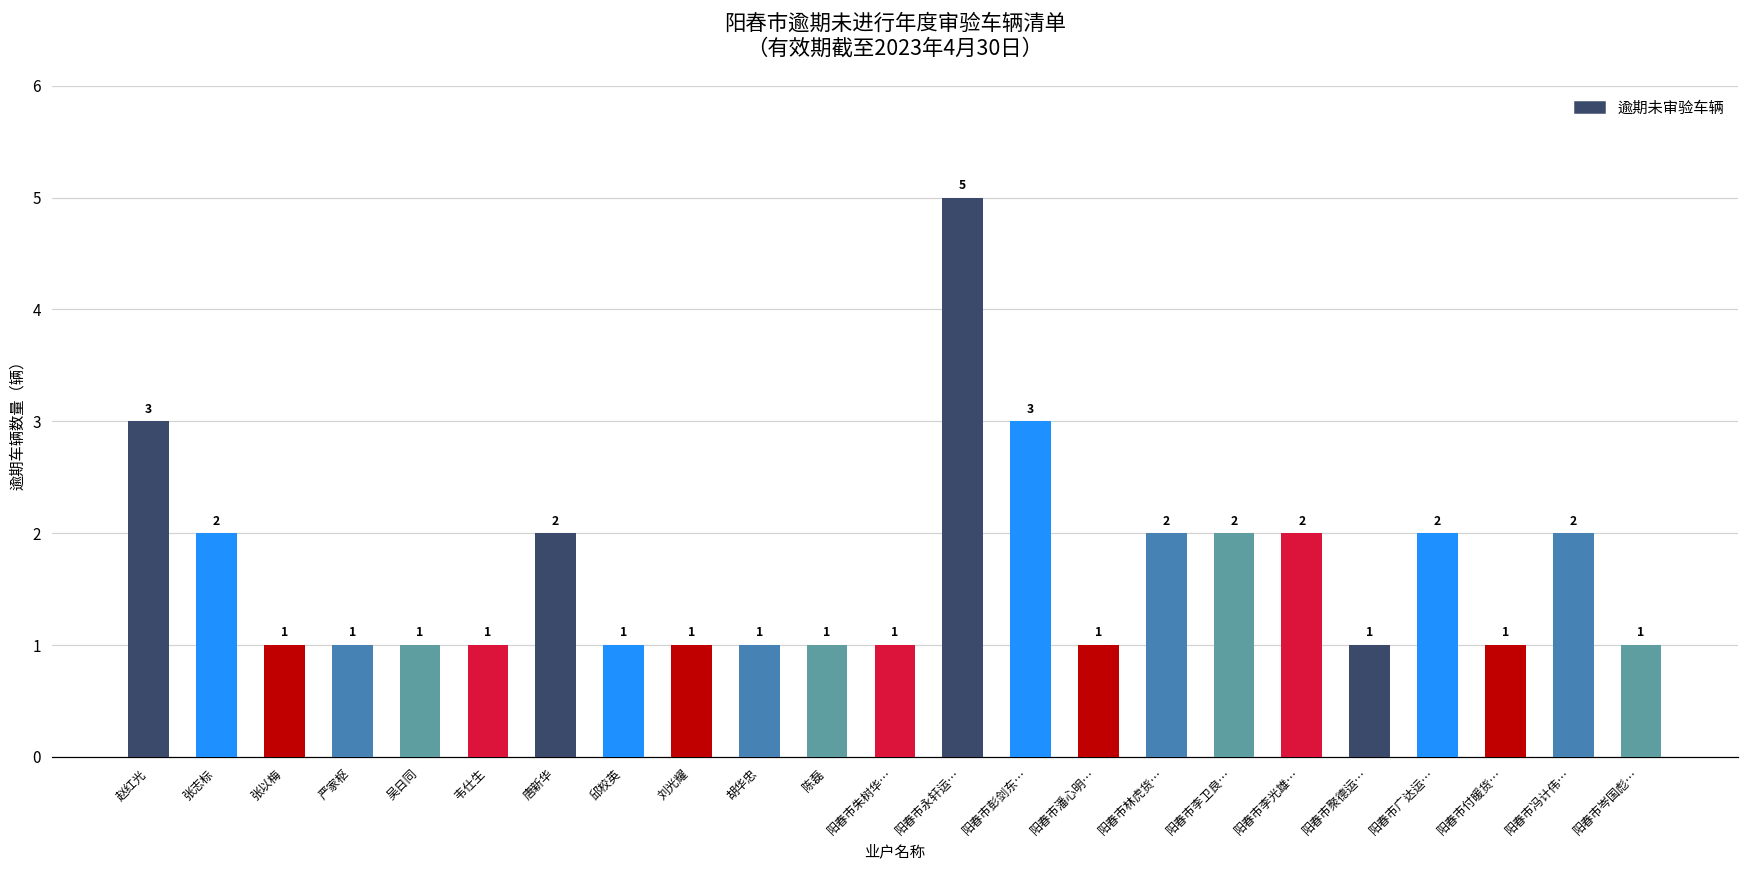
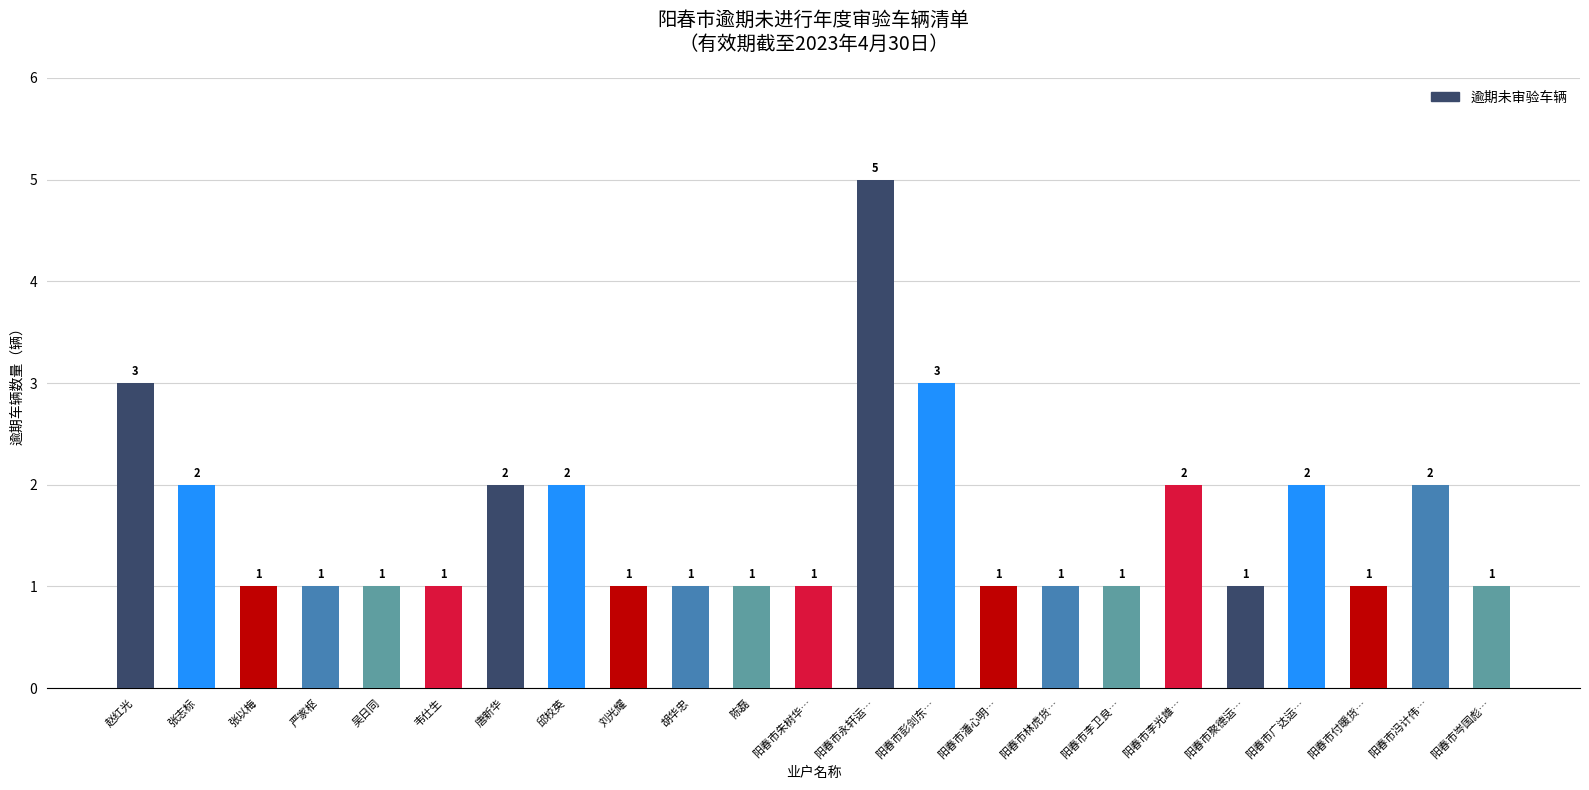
邱校英: 1 -> 2
阳春市林虎货…: 2 -> 1
阳春市李卫良…: 2 -> 1
